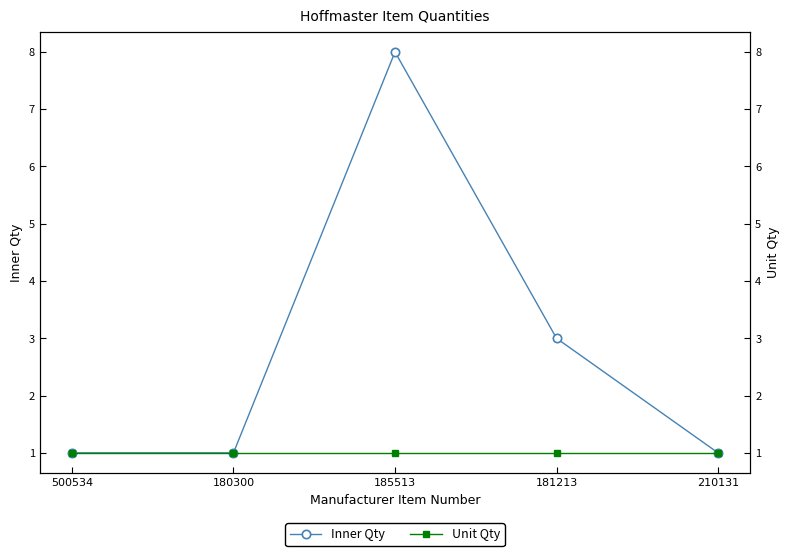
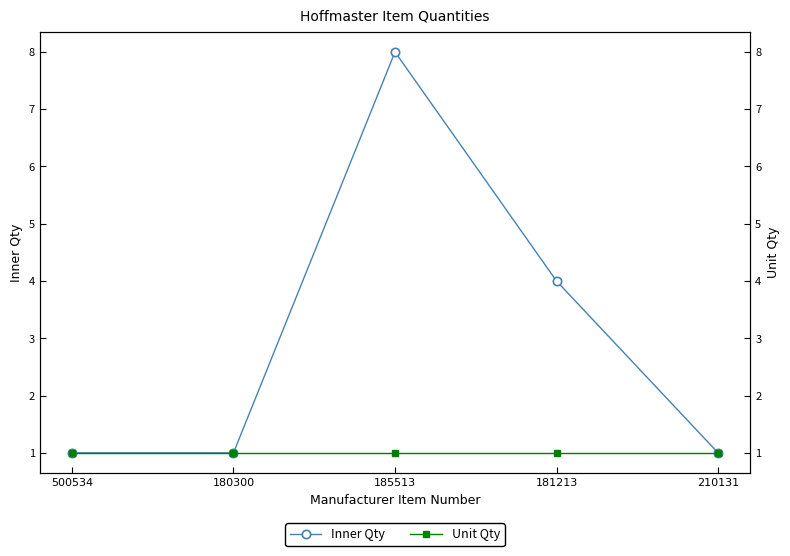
Inner Qty, 181213: 3 -> 4
